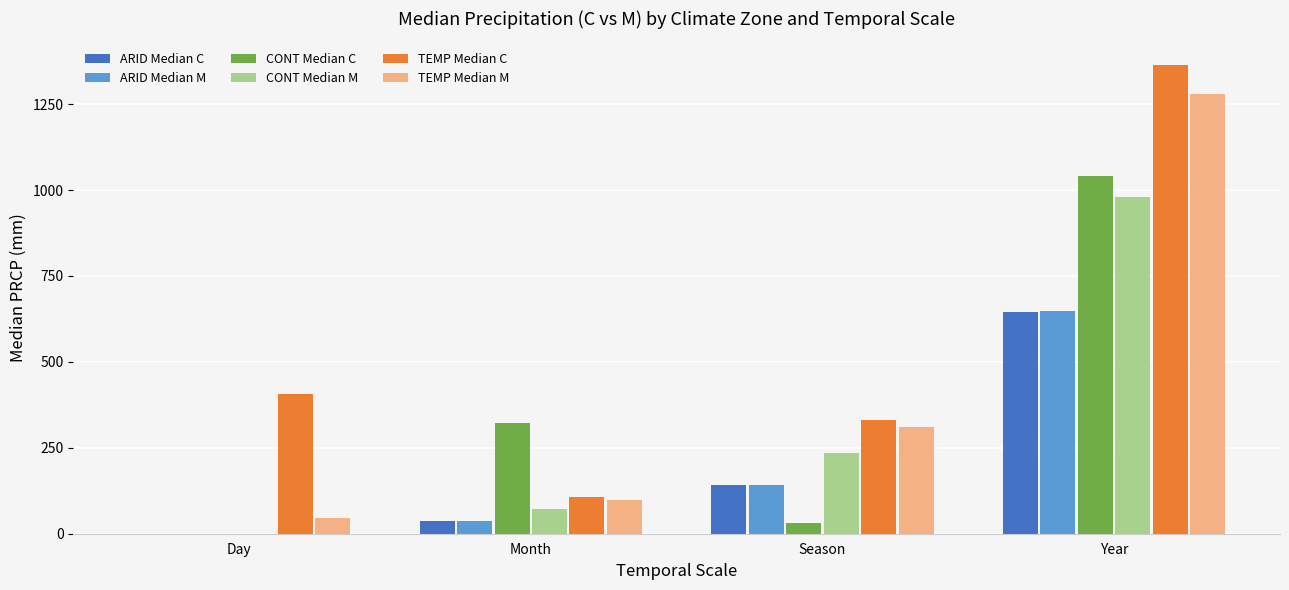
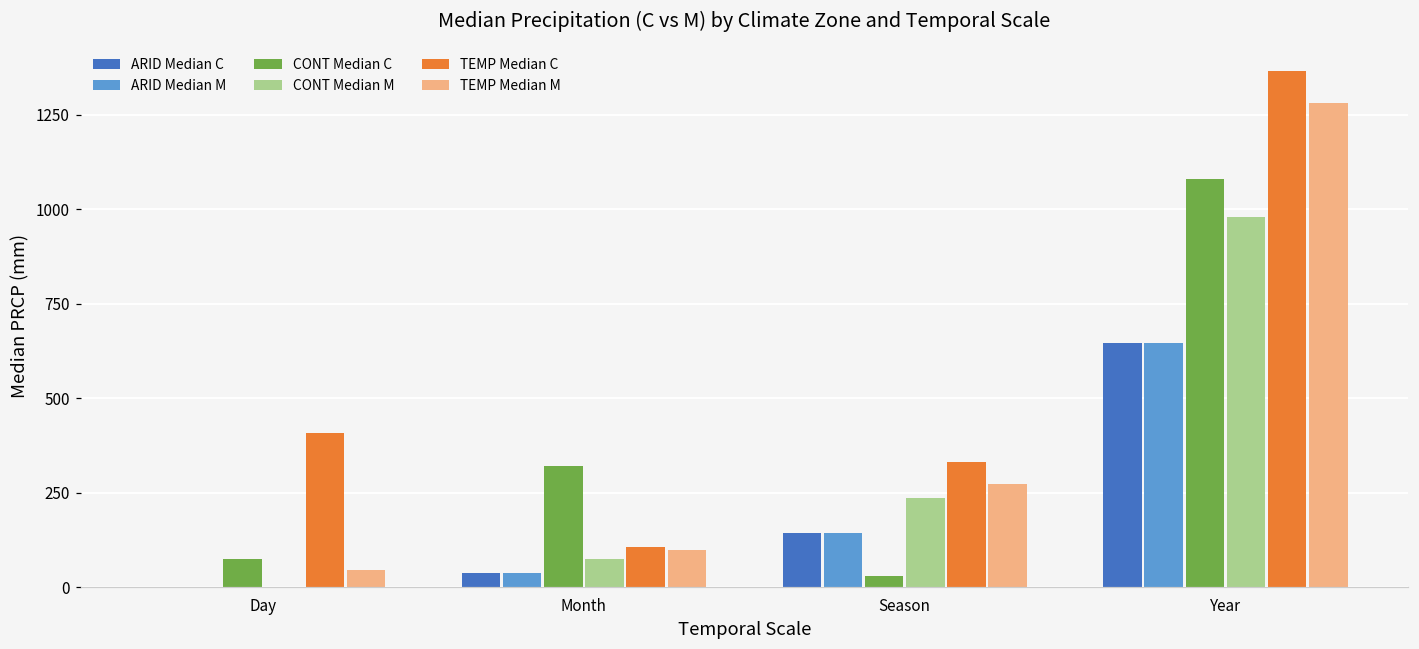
CONT Median C, Day: 0 -> 70
TEMP Median M, Season: 310 -> 270
CONT Median C, Year: 1040 -> 1080
